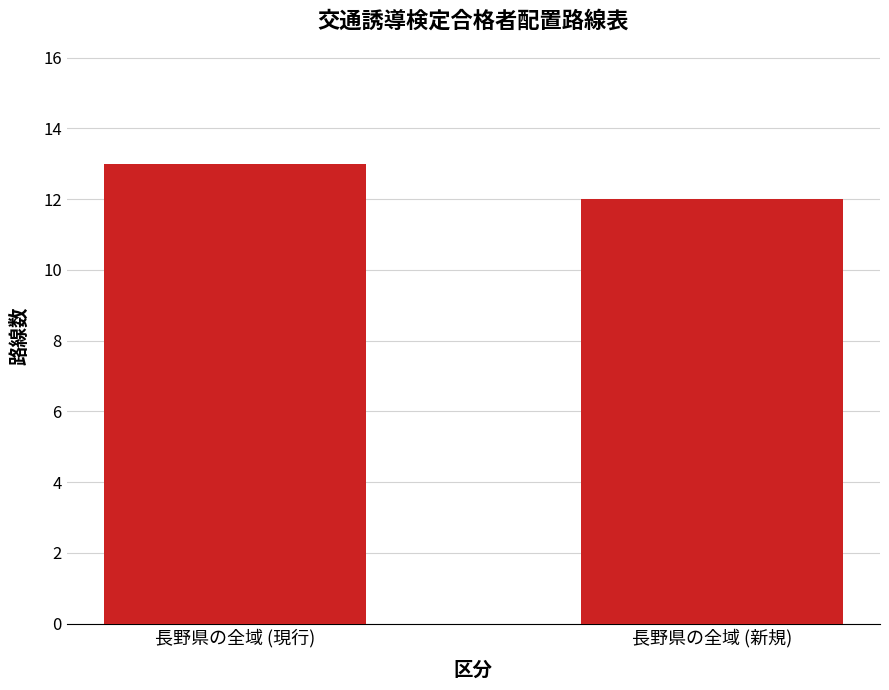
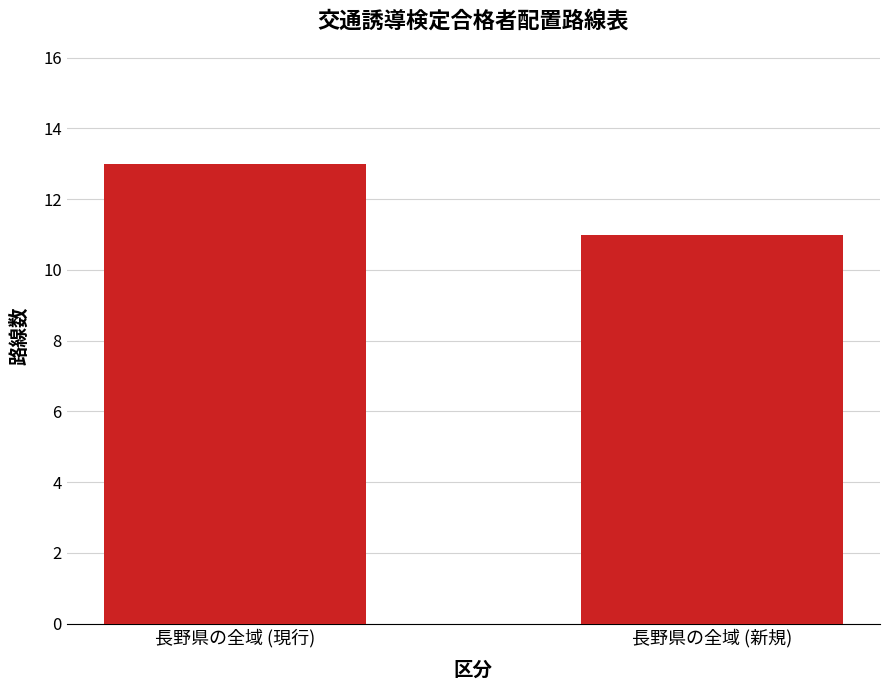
長野県の全域 (新規): 12 -> 11
